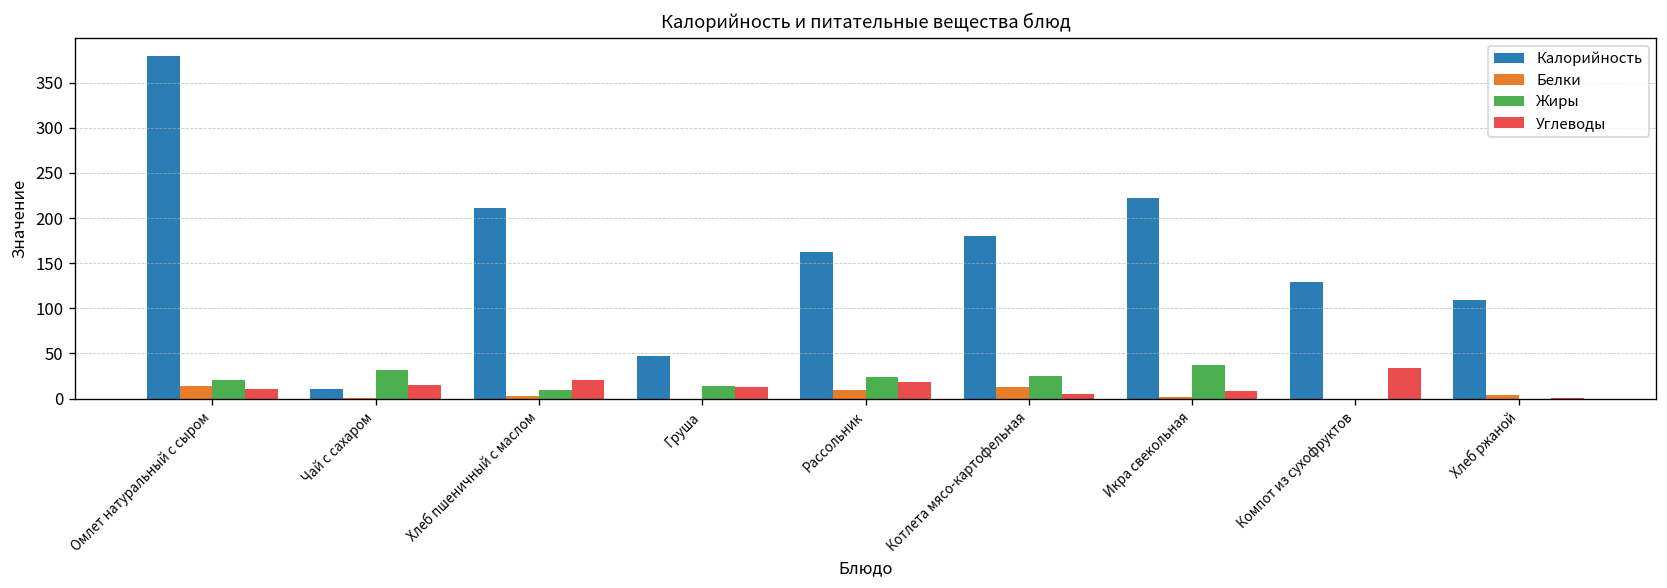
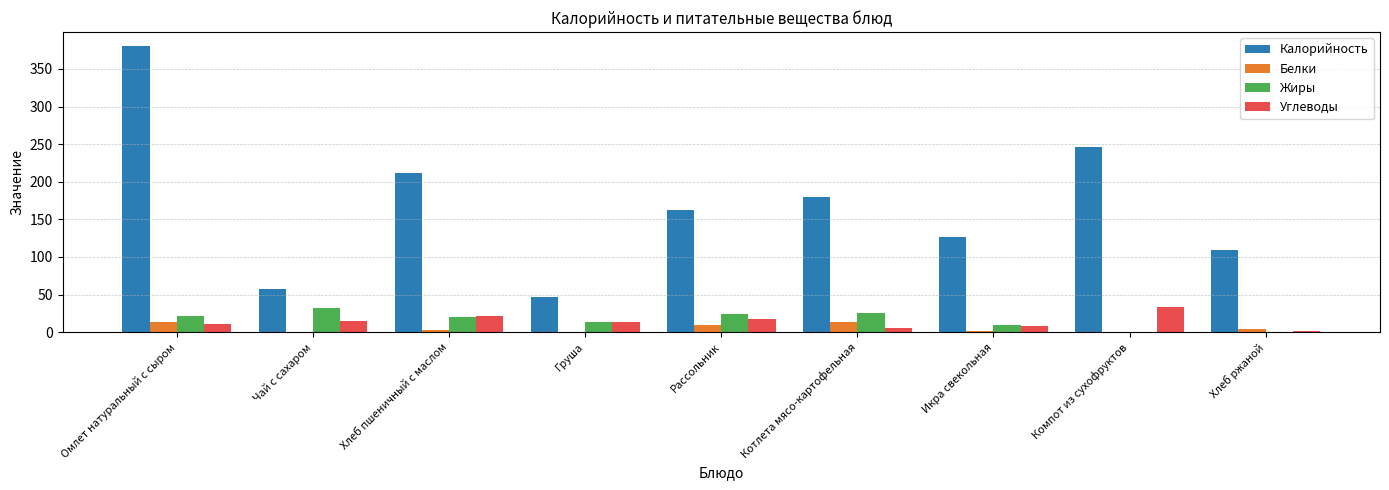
Калорийность, Чай с сахаром: 10 -> 60
Жиры, Хлеб пшеничный с маслом: 10 -> 20
Калорийность, Икра свекольная: 220 -> 130
Жиры, Икра свекольная: 40 -> 10
Калорийность, Компот из сухофруктов: 130 -> 250
